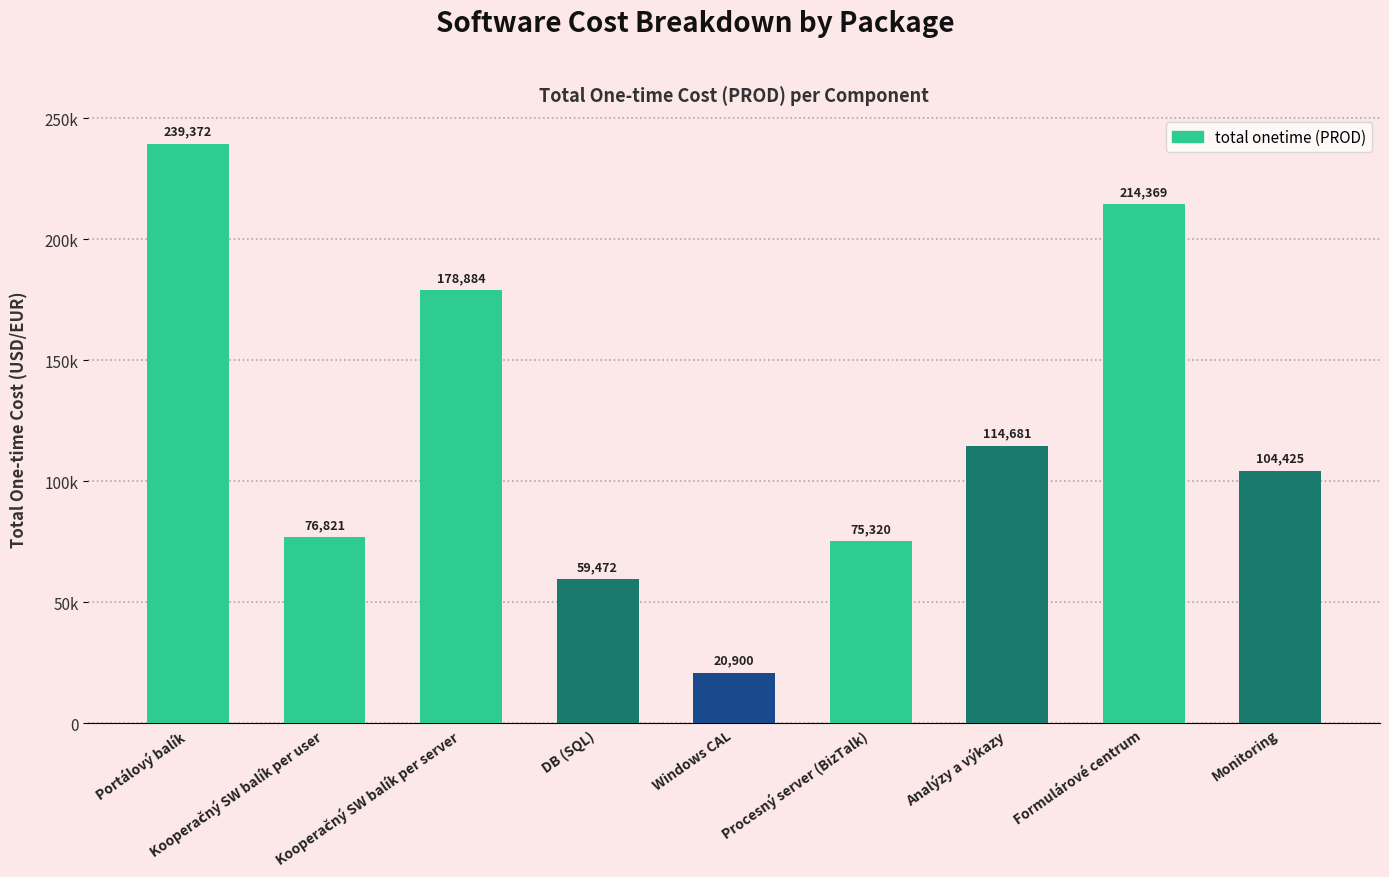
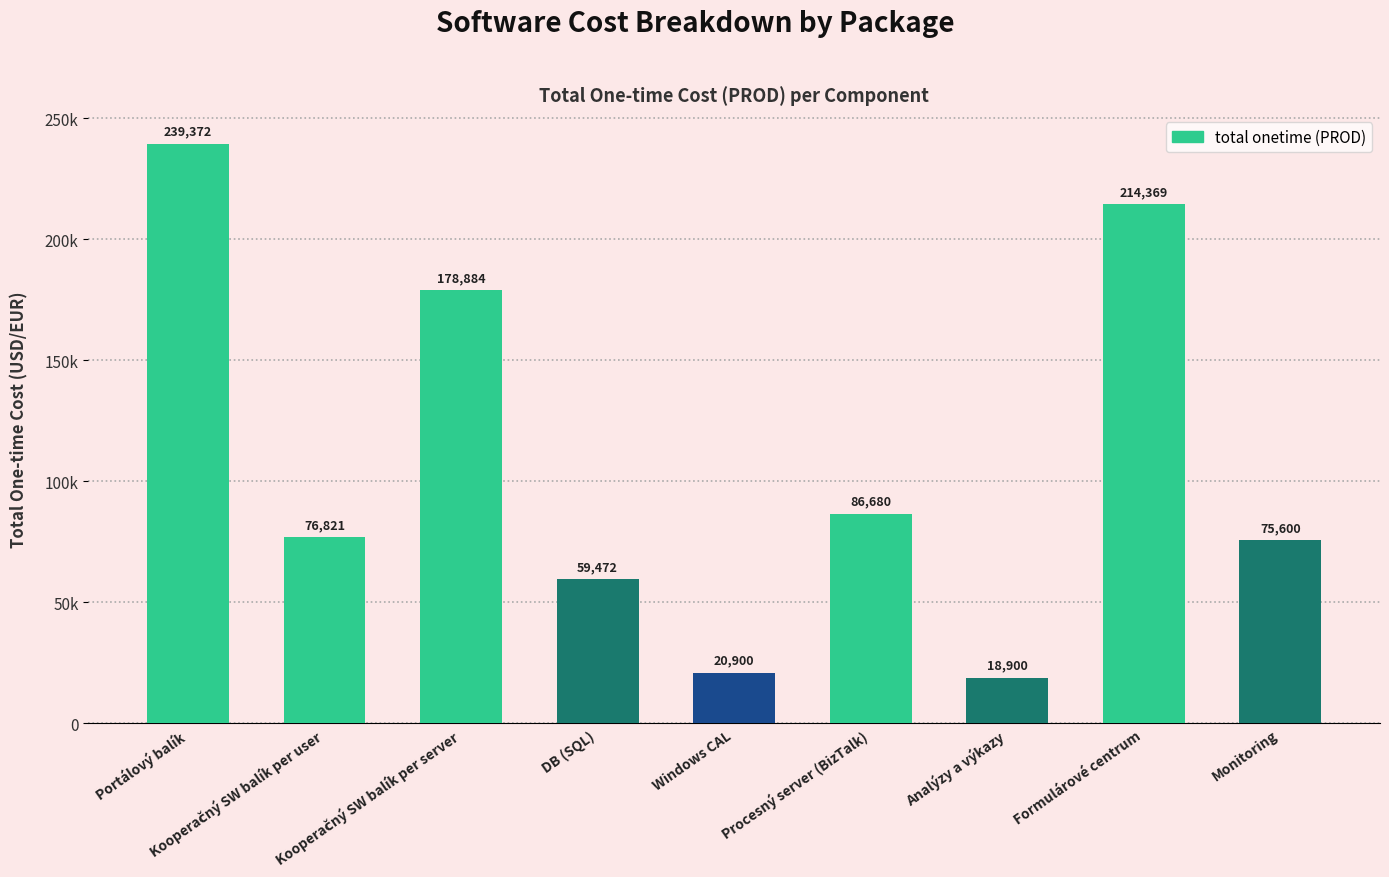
Procesný server (BizTalk): 75,320 -> 86,680
Analýzy a výkazy: 114,681 -> 18,900
Monitoring: 104,425 -> 75,600
